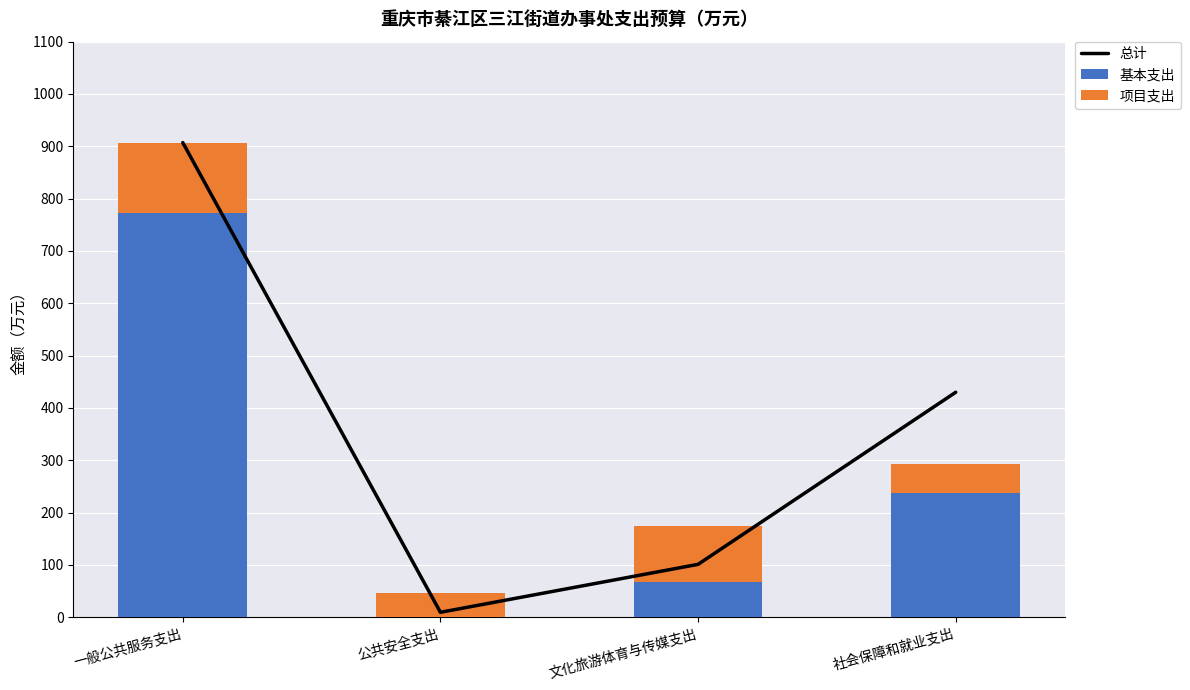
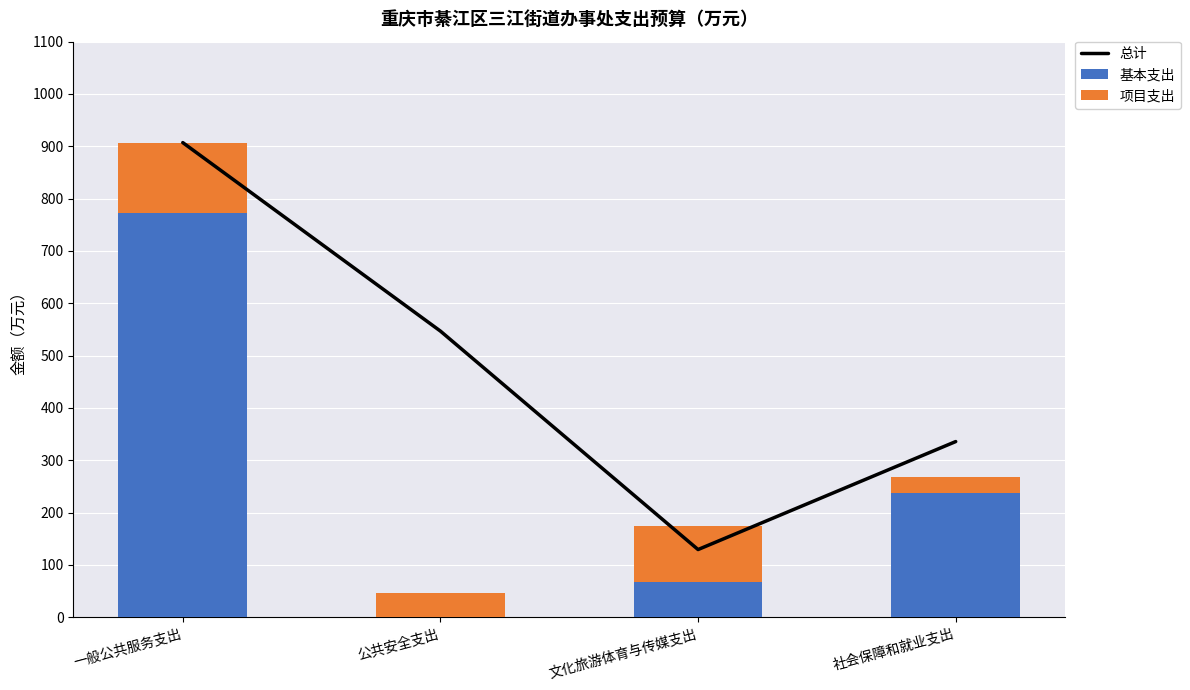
总计, 公共安全支出: 10 -> 550
总计, 文化旅游体育与传媒支出: 100 -> 130
总计, 社会保障和就业支出: 430 -> 340
项目支出, 社会保障和就业支出: 50 -> 30
